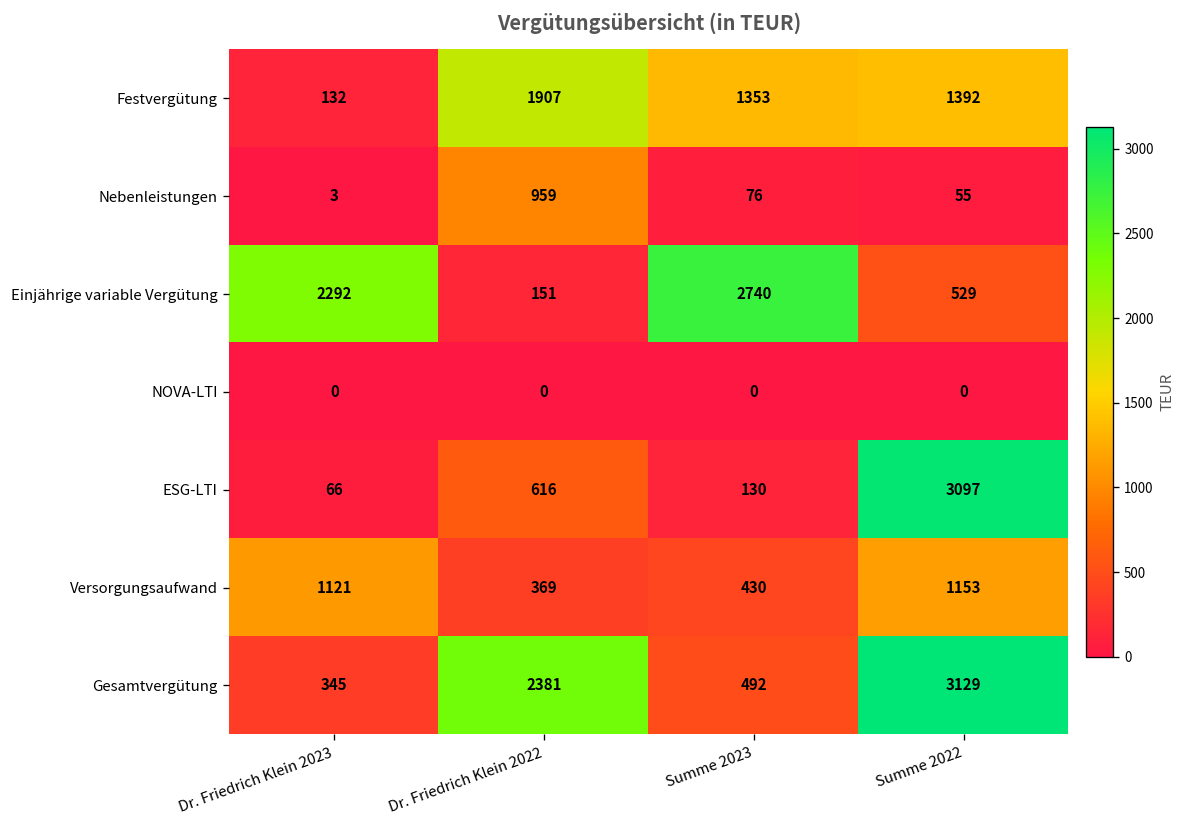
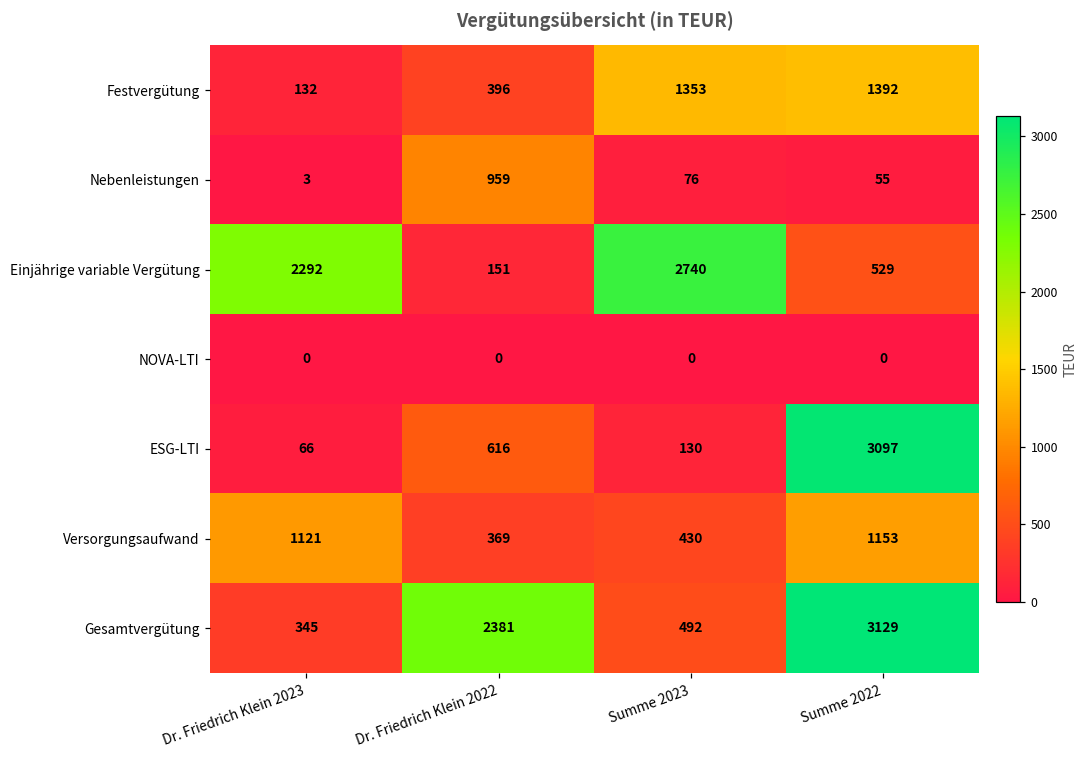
Festvergütung, Dr. Friedrich Klein 2022: 1907 -> 396
